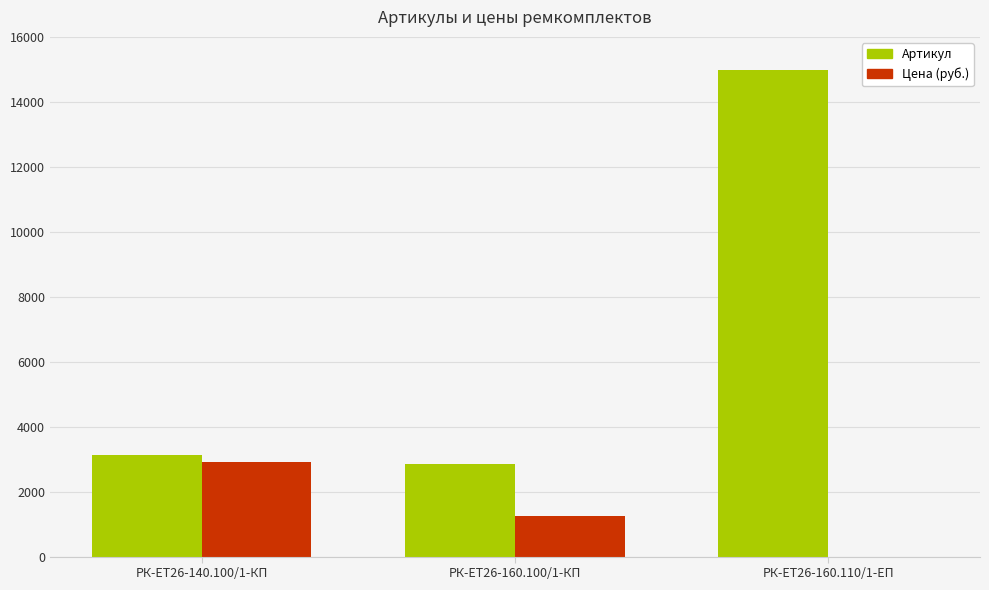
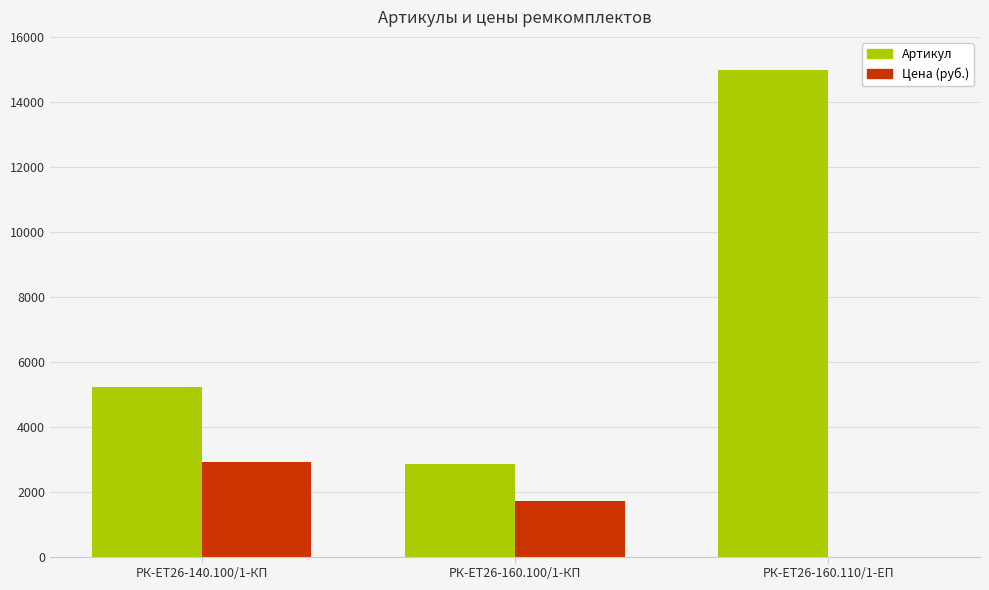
Артикул, РК-ЕТ26-140.100/1-КП: 3100 -> 5200
Цена (руб.), РК-ЕТ26-160.100/1-КП: 1300 -> 1700
